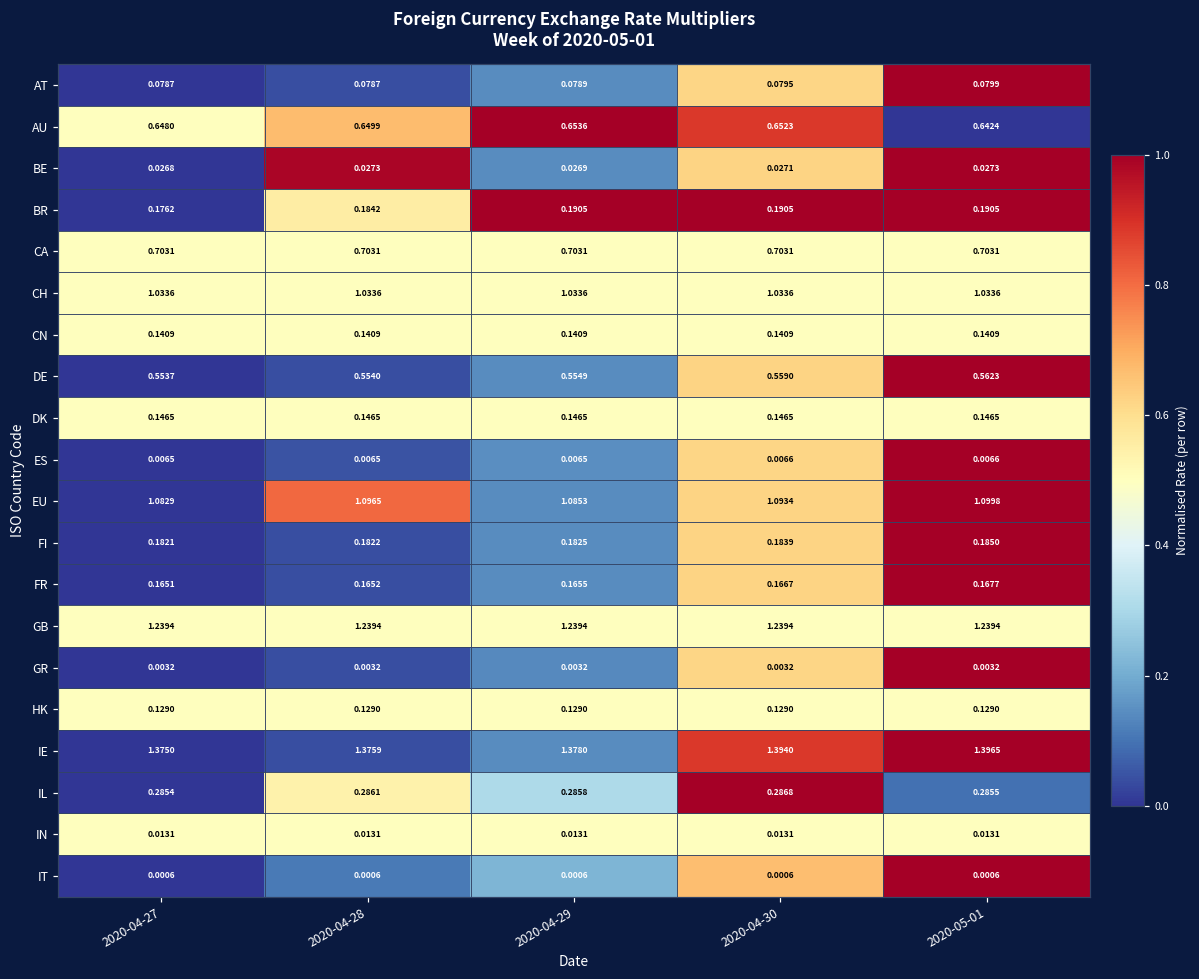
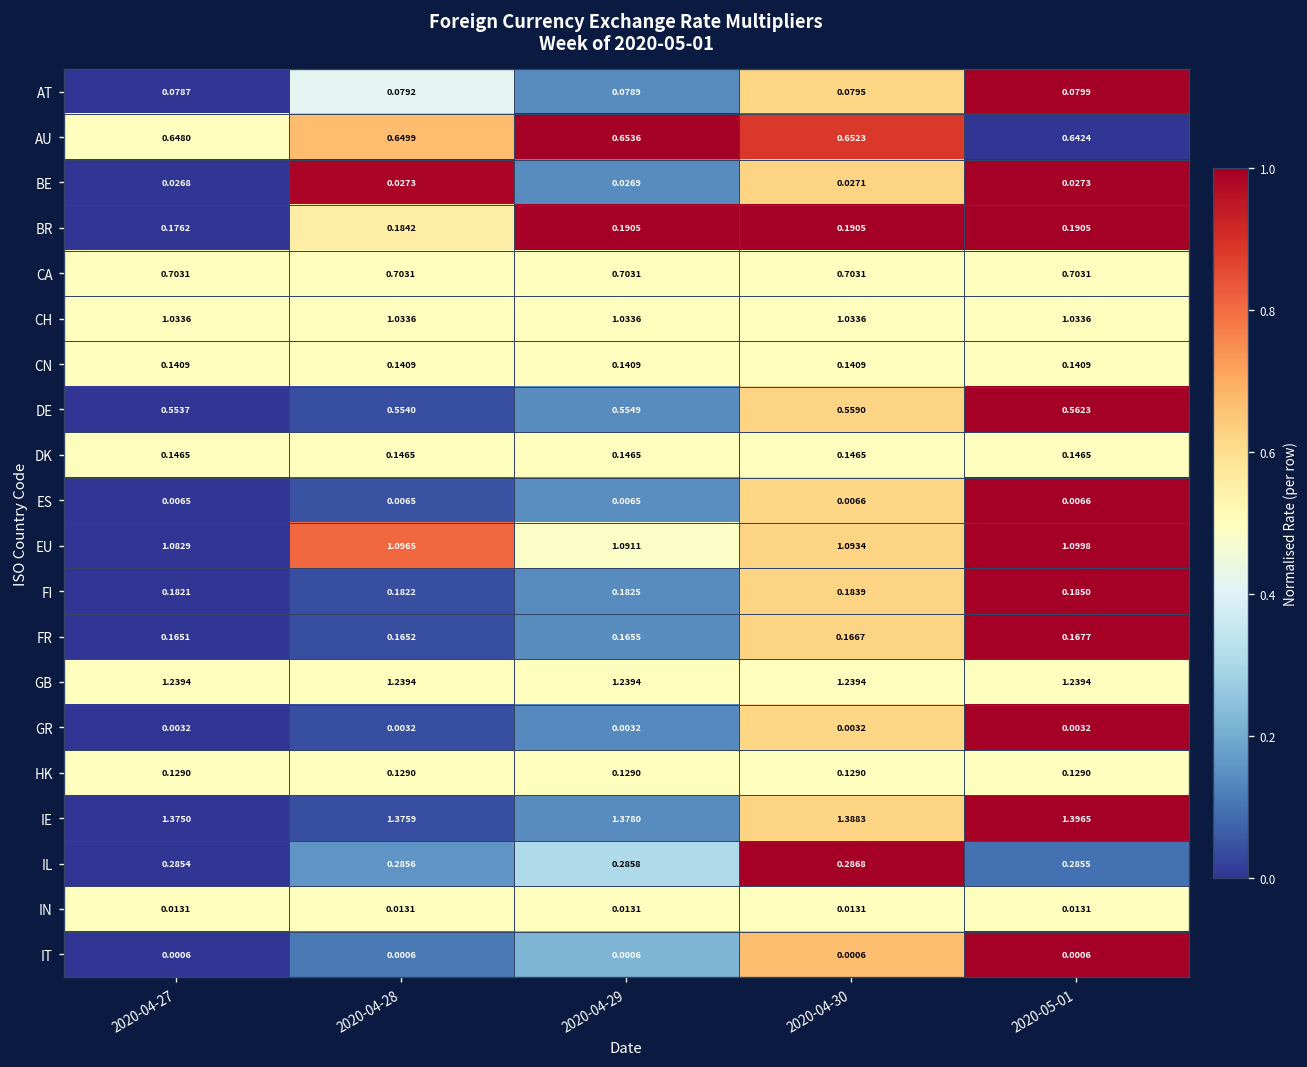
AT, 2020-04-28: 0.0787 -> 0.0792
EU, 2020-04-29: 1.0853 -> 1.0911
IE, 2020-04-30: 1.3940 -> 1.3883
IL, 2020-04-28: 0.2861 -> 0.2856
